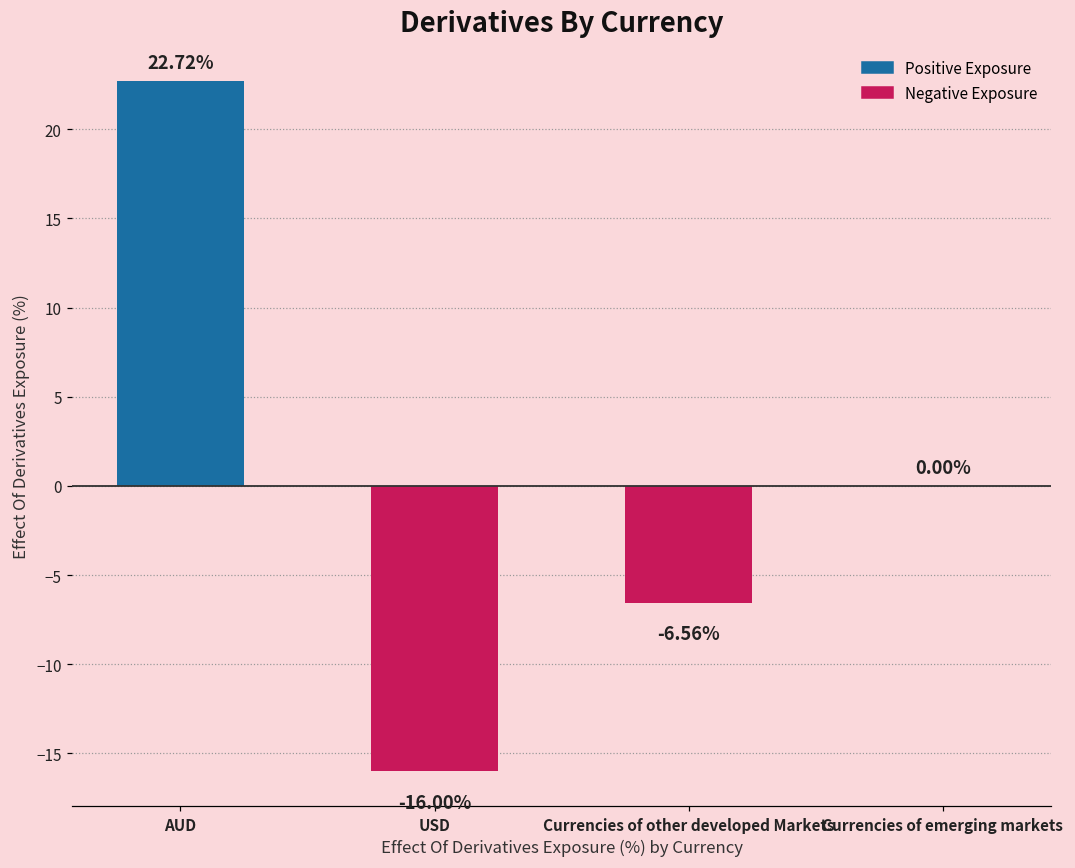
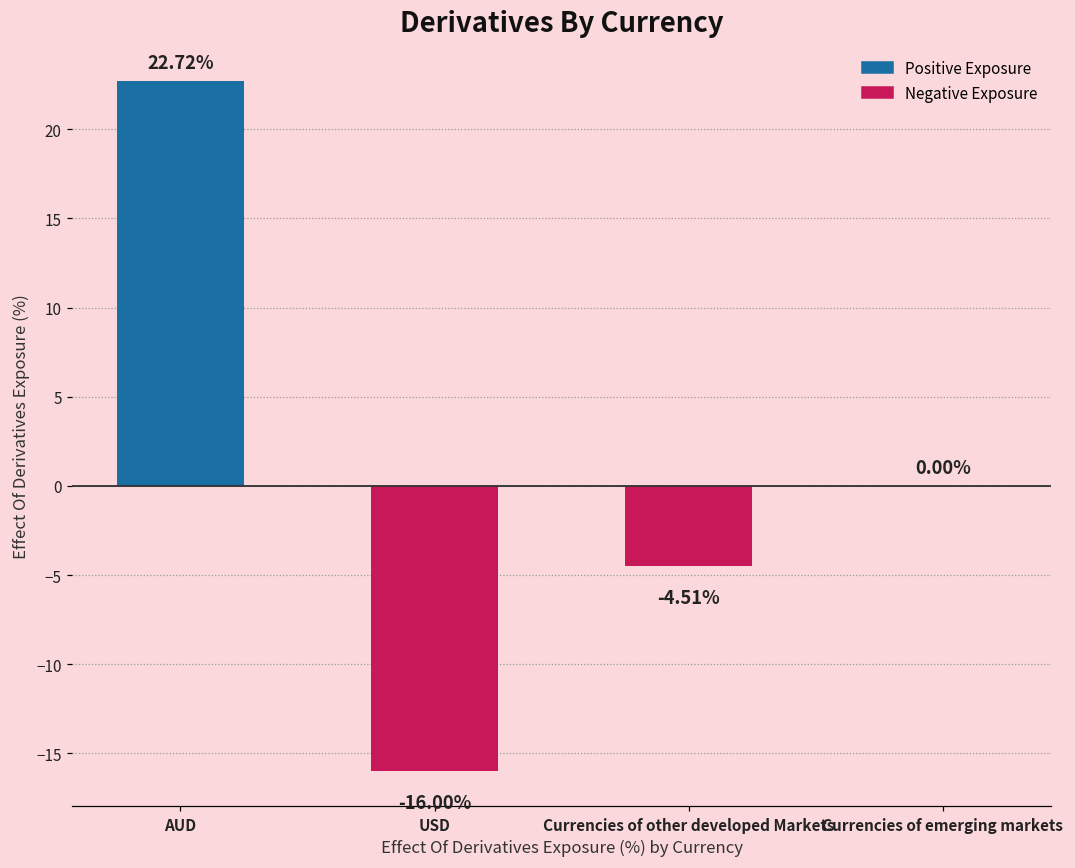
Currencies of other developed Markets: -6.56% -> -4.51%
